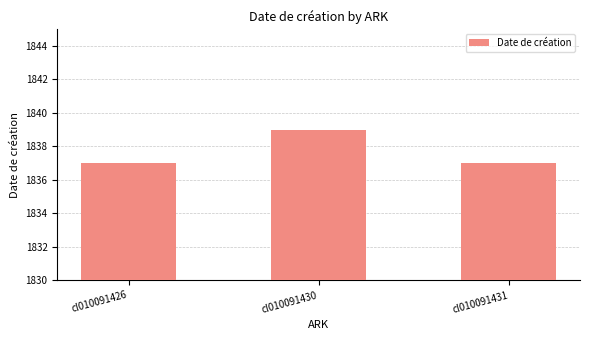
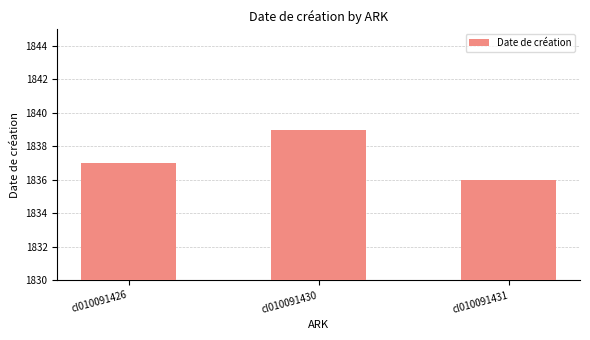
cl010091431: 1837 -> 1836
